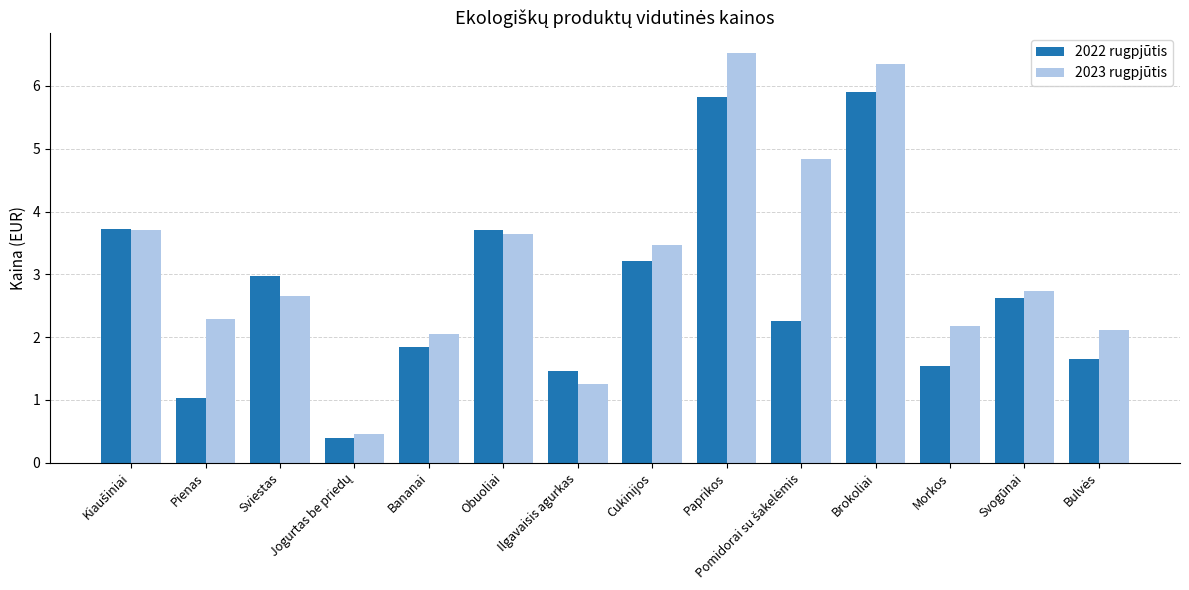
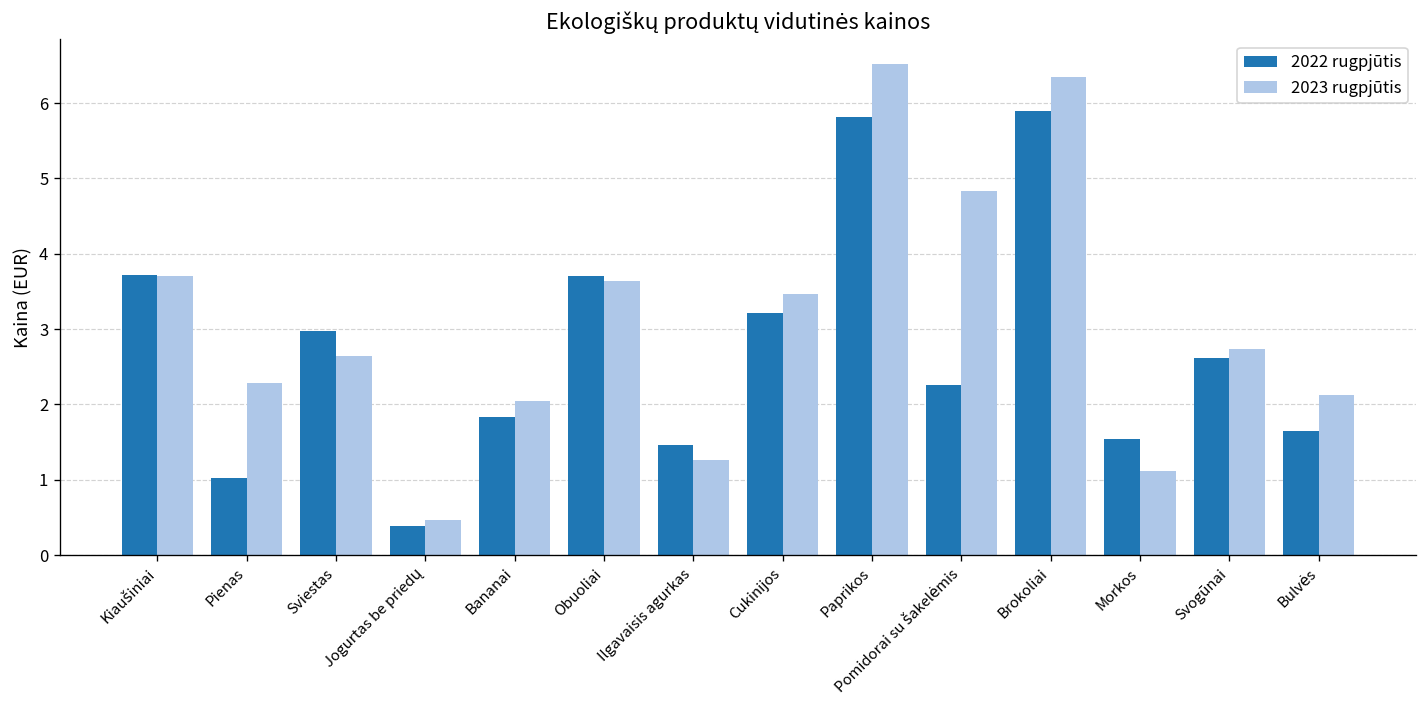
2023 rugpjūtis, Morkos: 2.2 -> 1.1
